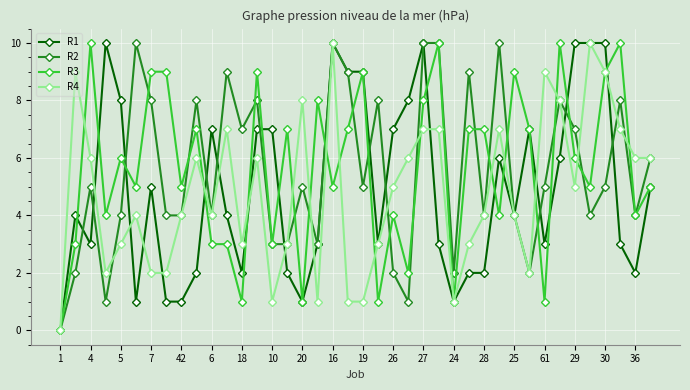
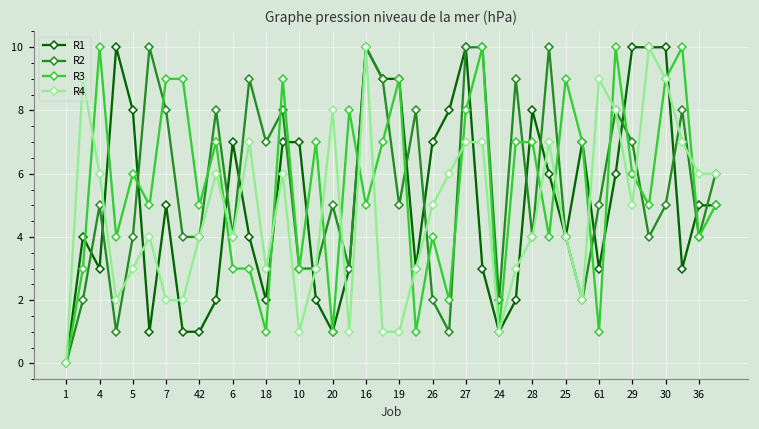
R1, 28: 2 -> 8
R1, 36: 2 -> 5
